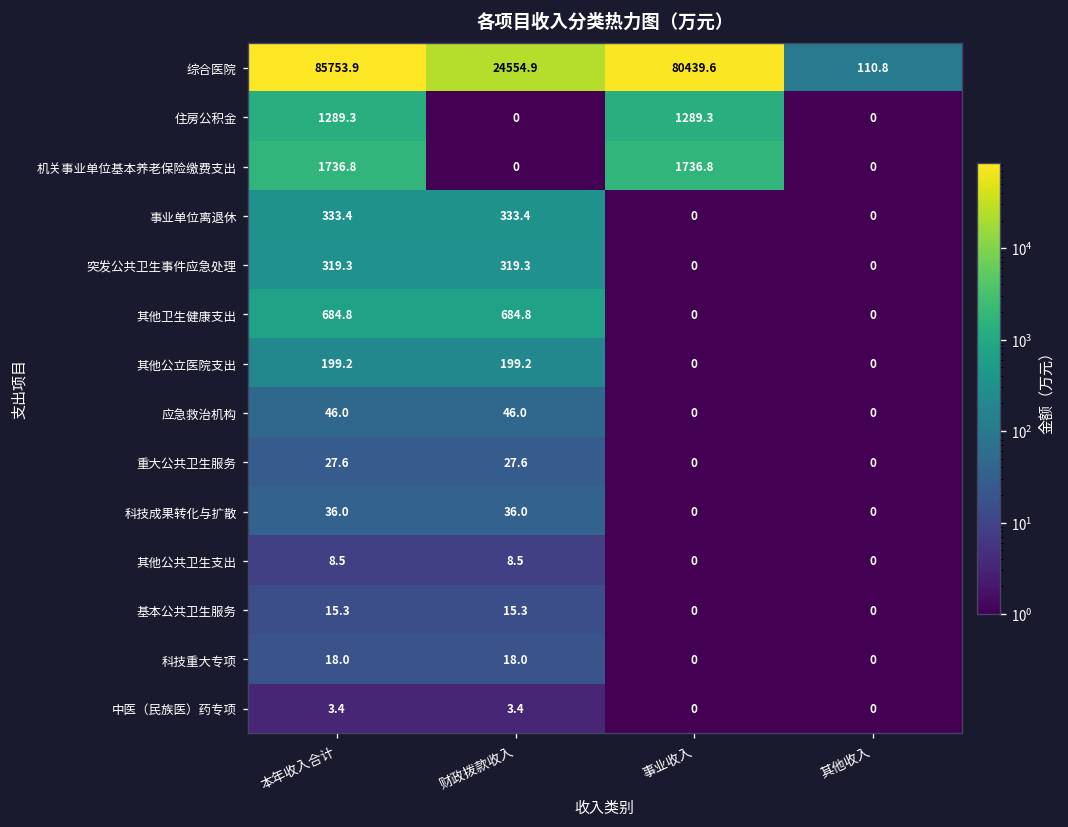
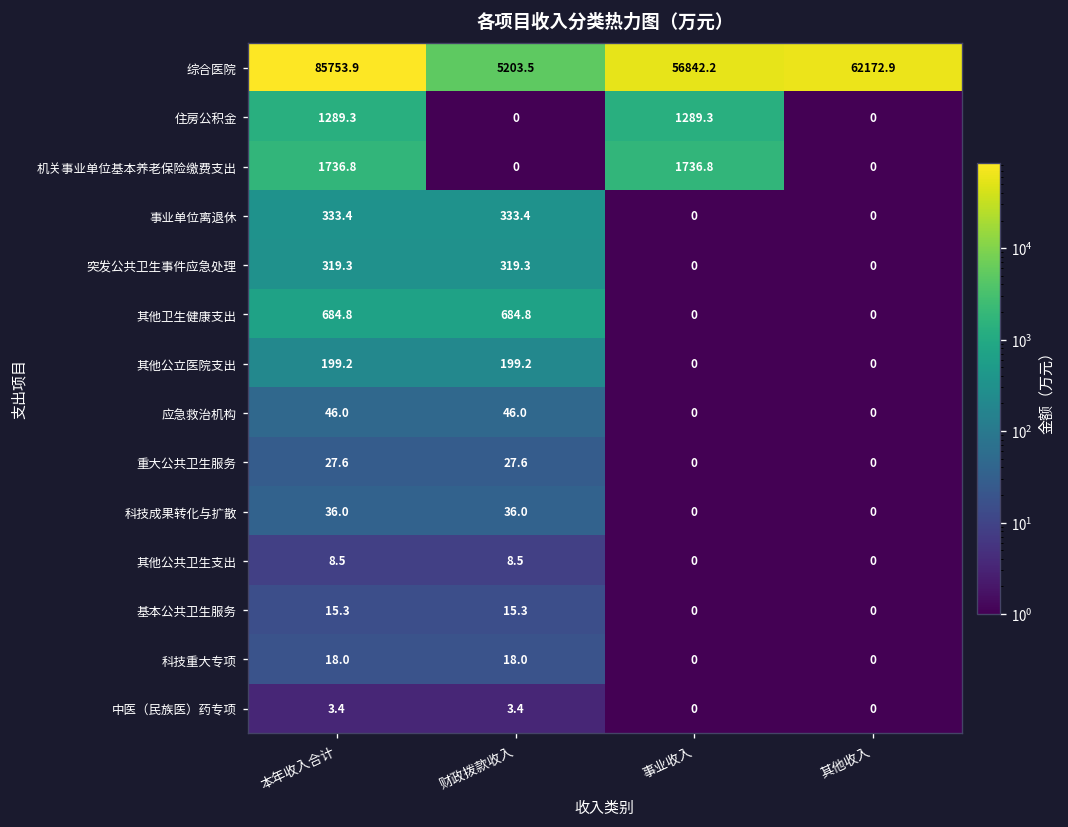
综合医院, 财政拨款收入: 24554.9 -> 5203.5
综合医院, 事业收入: 80439.6 -> 56842.2
综合医院, 其他收入: 110.8 -> 62172.9
